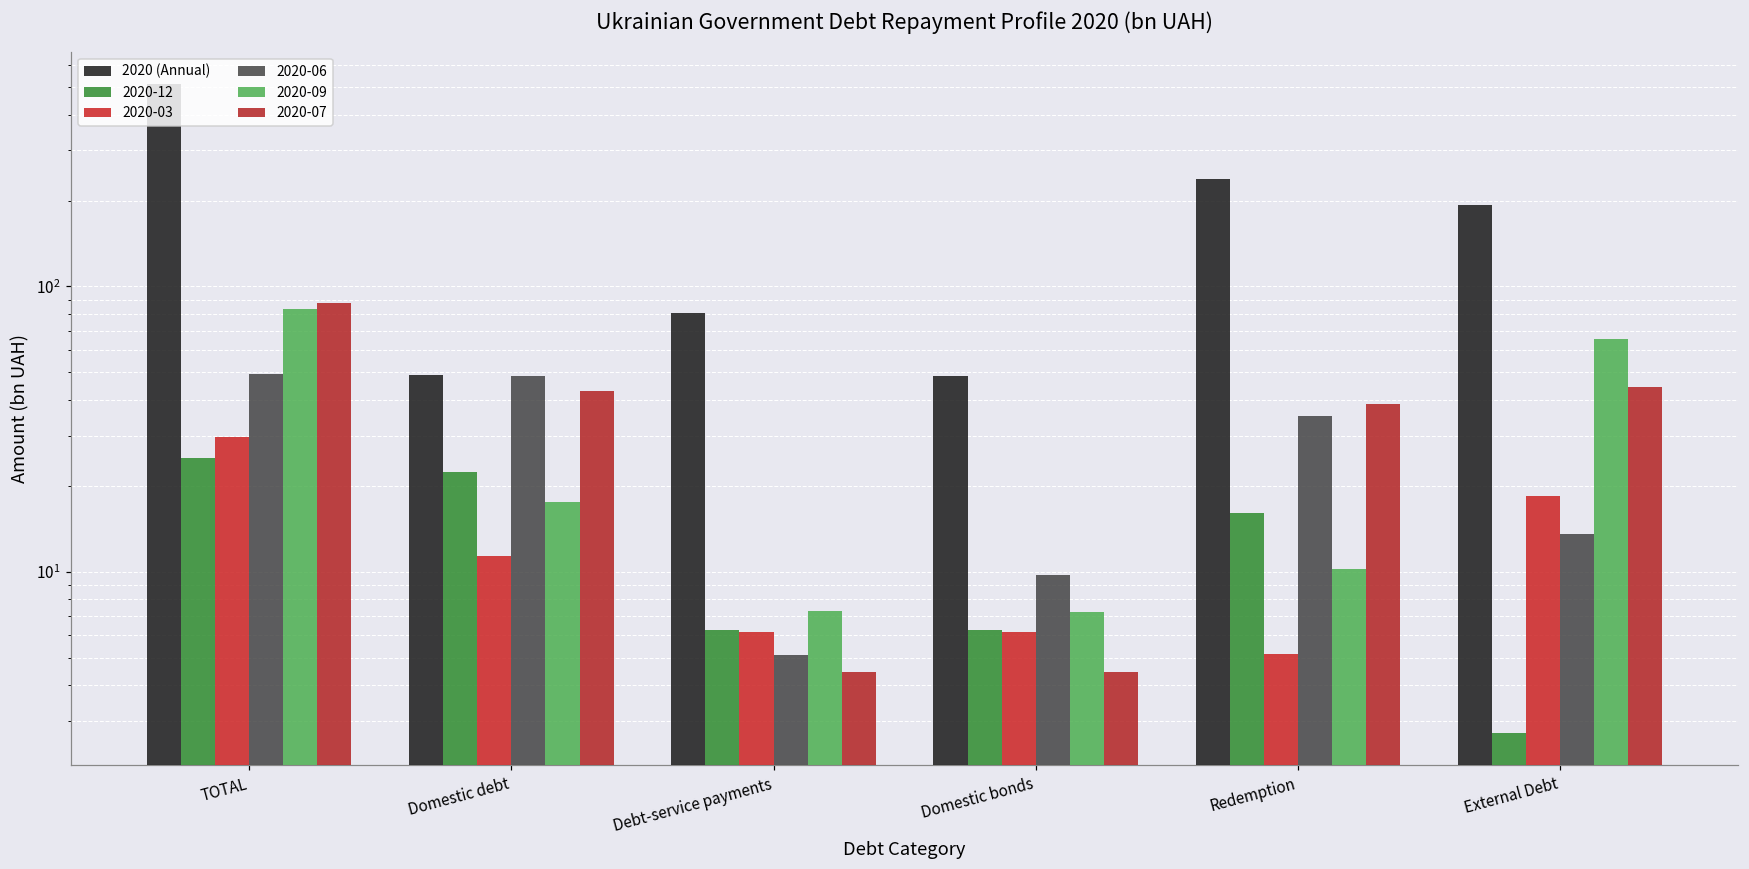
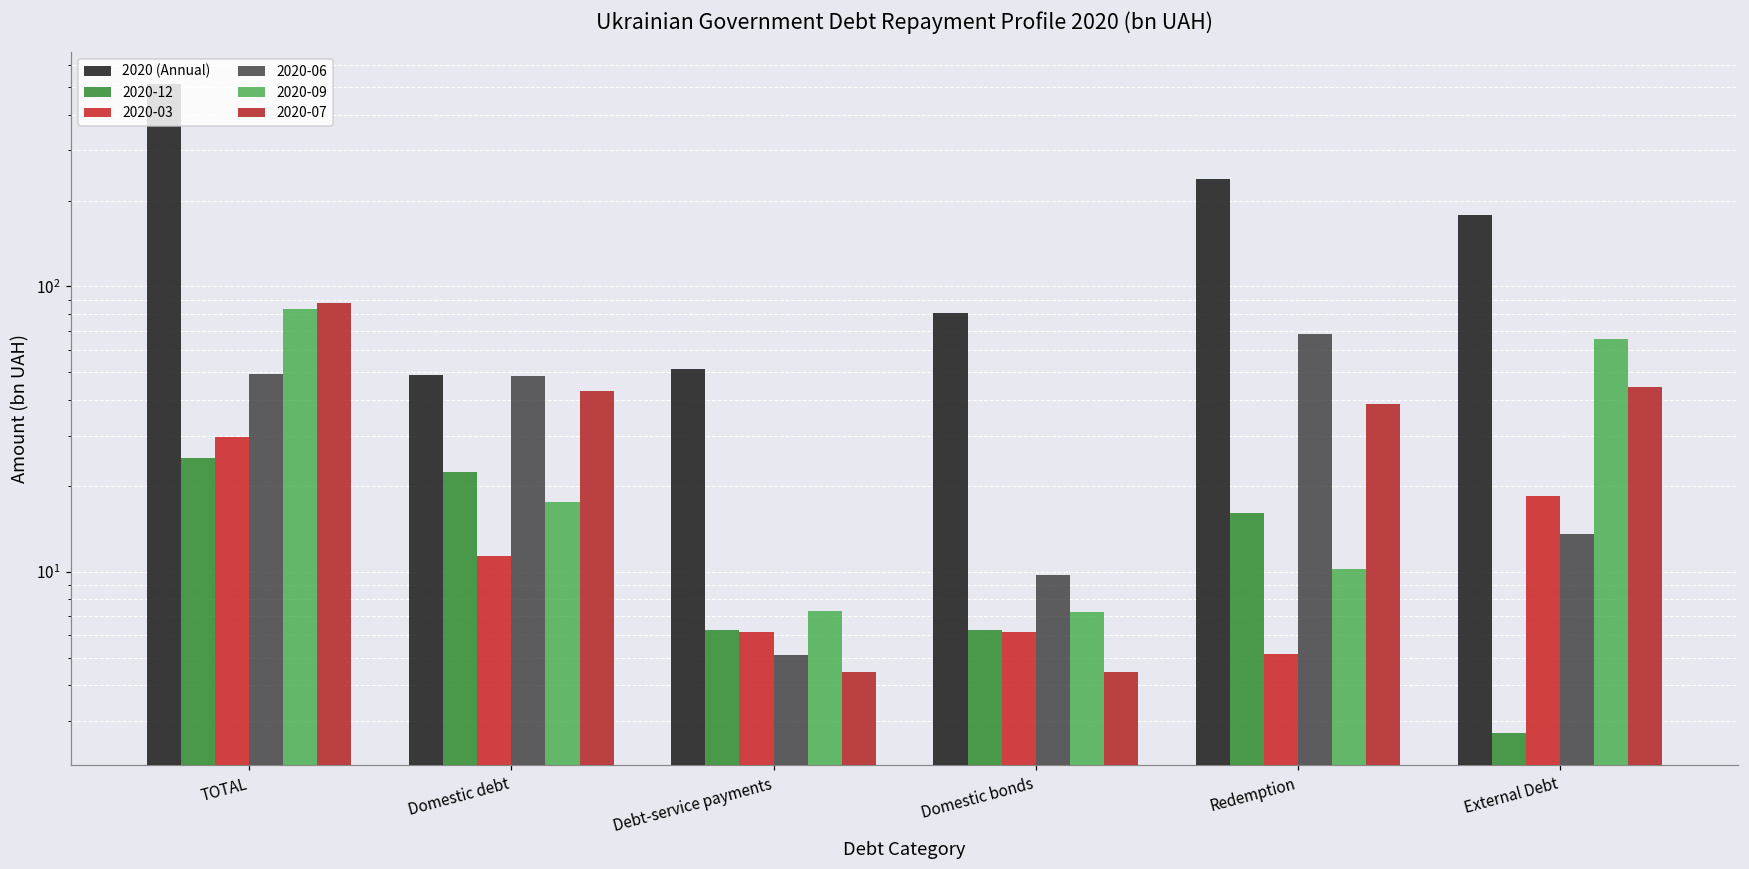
2020 (Annual), Debt-service payments: 81 -> 52
2020 (Annual), Domestic bonds: 49 -> 81
2020-06, Redemption: 35 -> 68
2020 (Annual), External Debt: 190 -> 180
